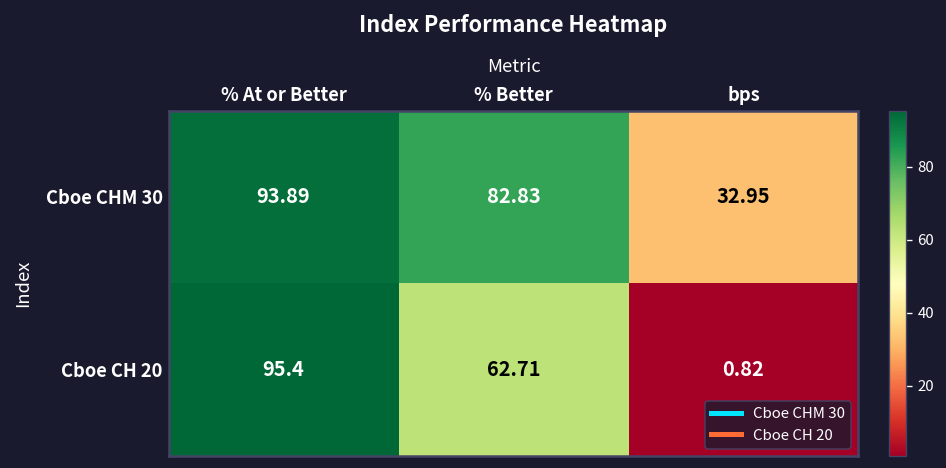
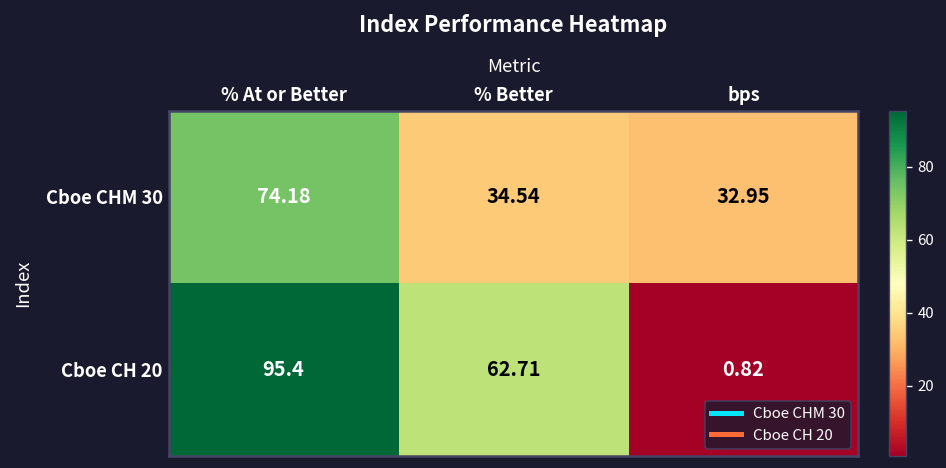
Cboe CHM 30, % At or Better: 93.89 -> 74.18
Cboe CHM 30, % Better: 82.83 -> 34.54
